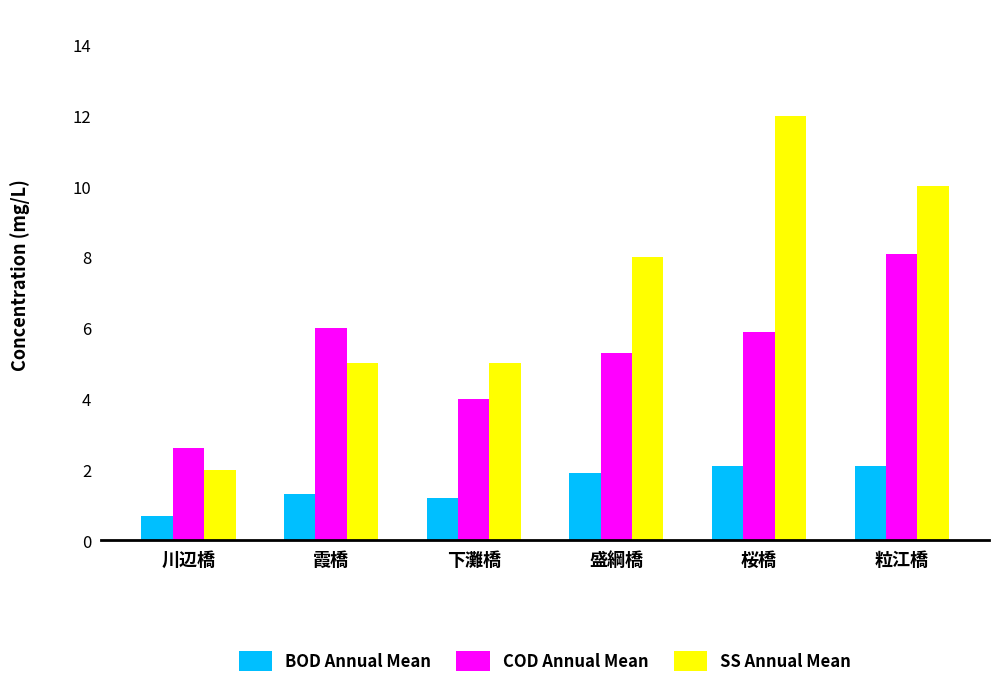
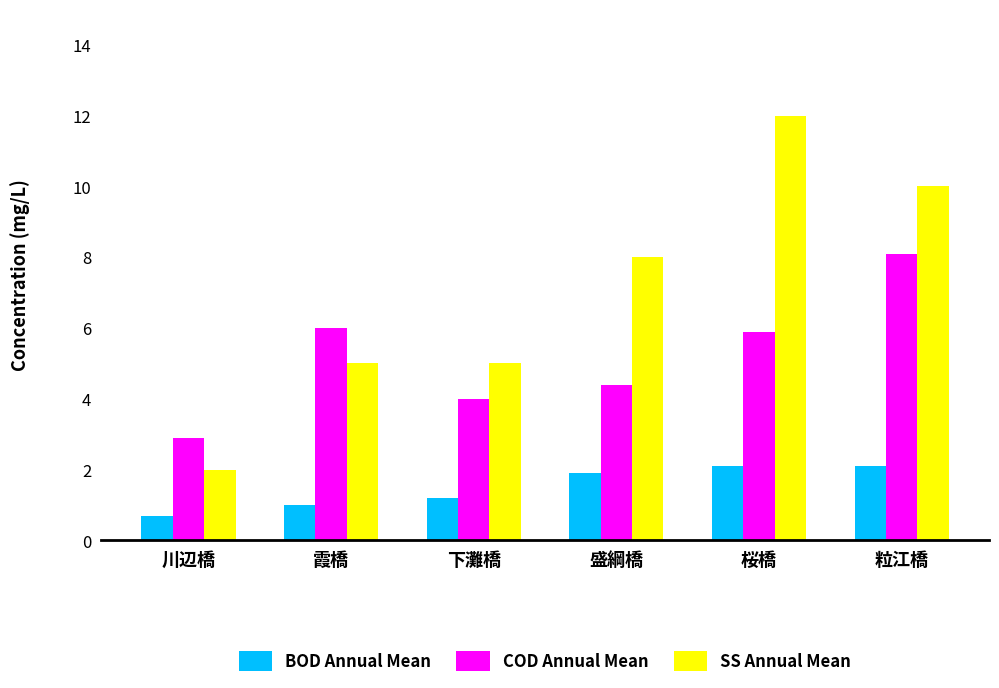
COD Annual Mean, 川辺橋: 2.6 -> 2.9
BOD Annual Mean, 霞橋: 1.3 -> 1.0
COD Annual Mean, 盛綱橋: 5.3 -> 4.4
